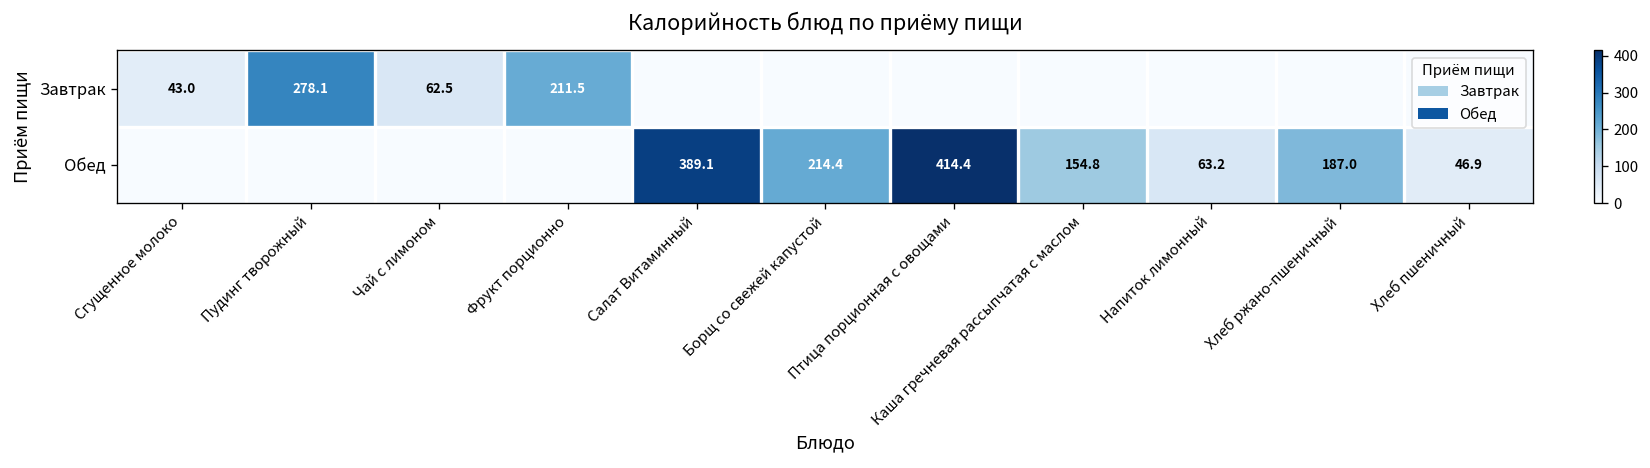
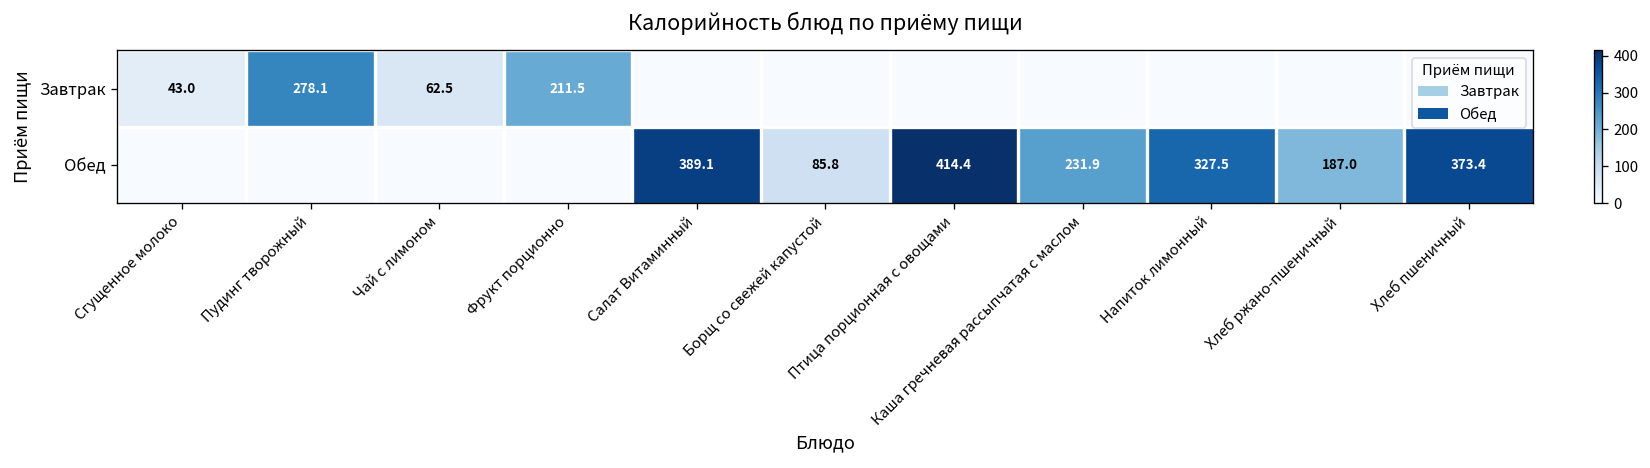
Обед, Борщ со свежей капустой: 214.4 -> 85.8
Обед, Каша гречневая рассыпчатая с маслом: 154.8 -> 231.9
Обед, Напиток лимонный: 63.2 -> 327.5
Обед, Хлеб пшеничный: 46.9 -> 373.4
